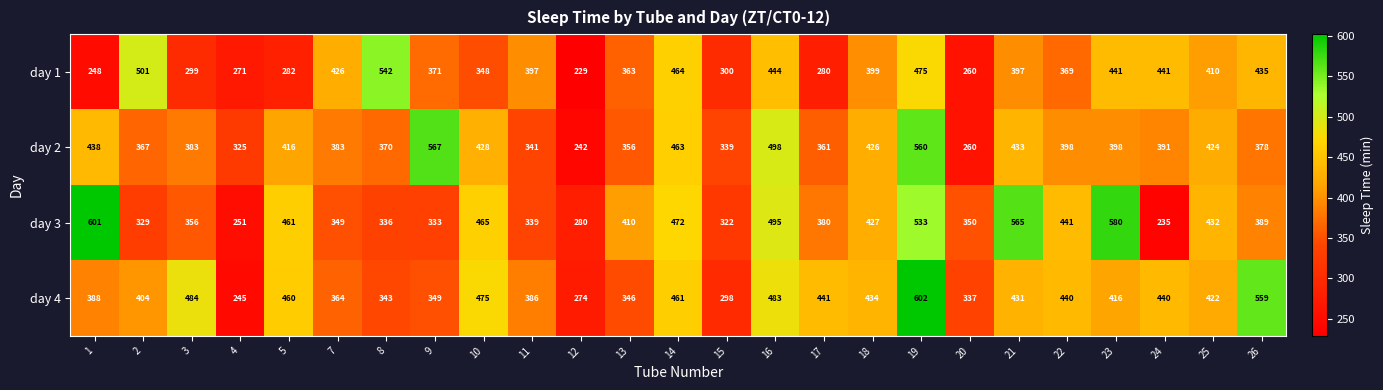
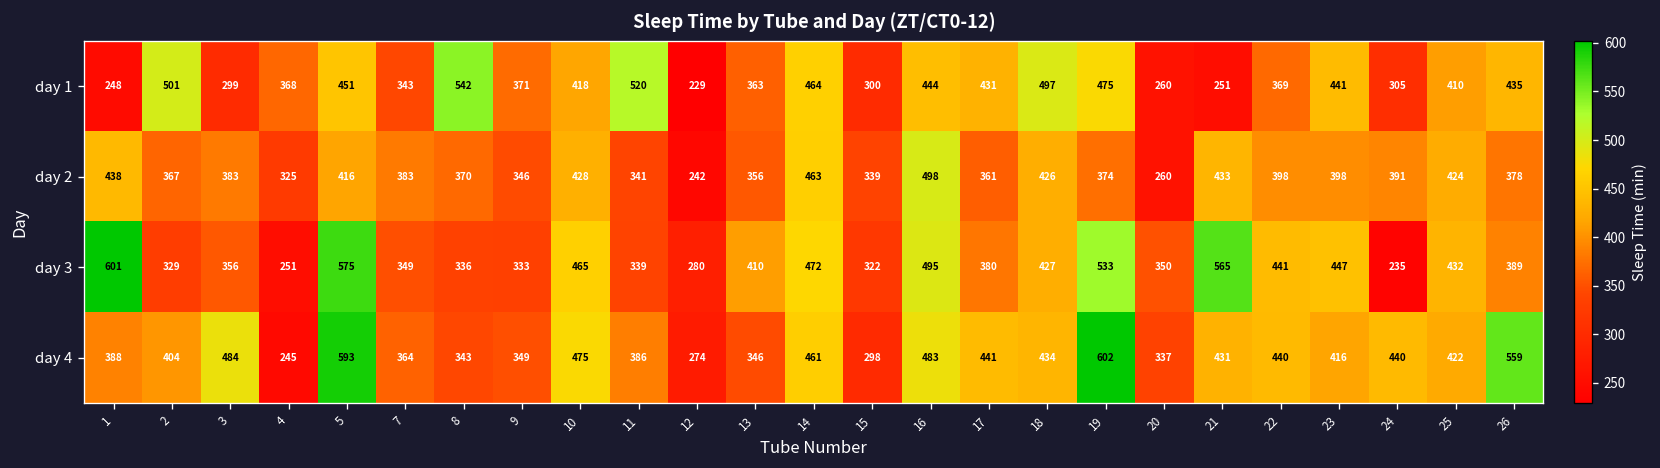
day 1, 4: 271 -> 368
day 1, 5: 282 -> 451
day 1, 7: 426 -> 343
day 1, 10: 348 -> 418
day 1, 11: 397 -> 520
day 1, 17: 280 -> 431
day 1, 18: 399 -> 497
day 1, 21: 397 -> 251
day 1, 24: 441 -> 305
day 2, 9: 567 -> 346
day 2, 19: 560 -> 374
day 3, 5: 461 -> 575
day 3, 23: 580 -> 447
day 4, 5: 460 -> 593
